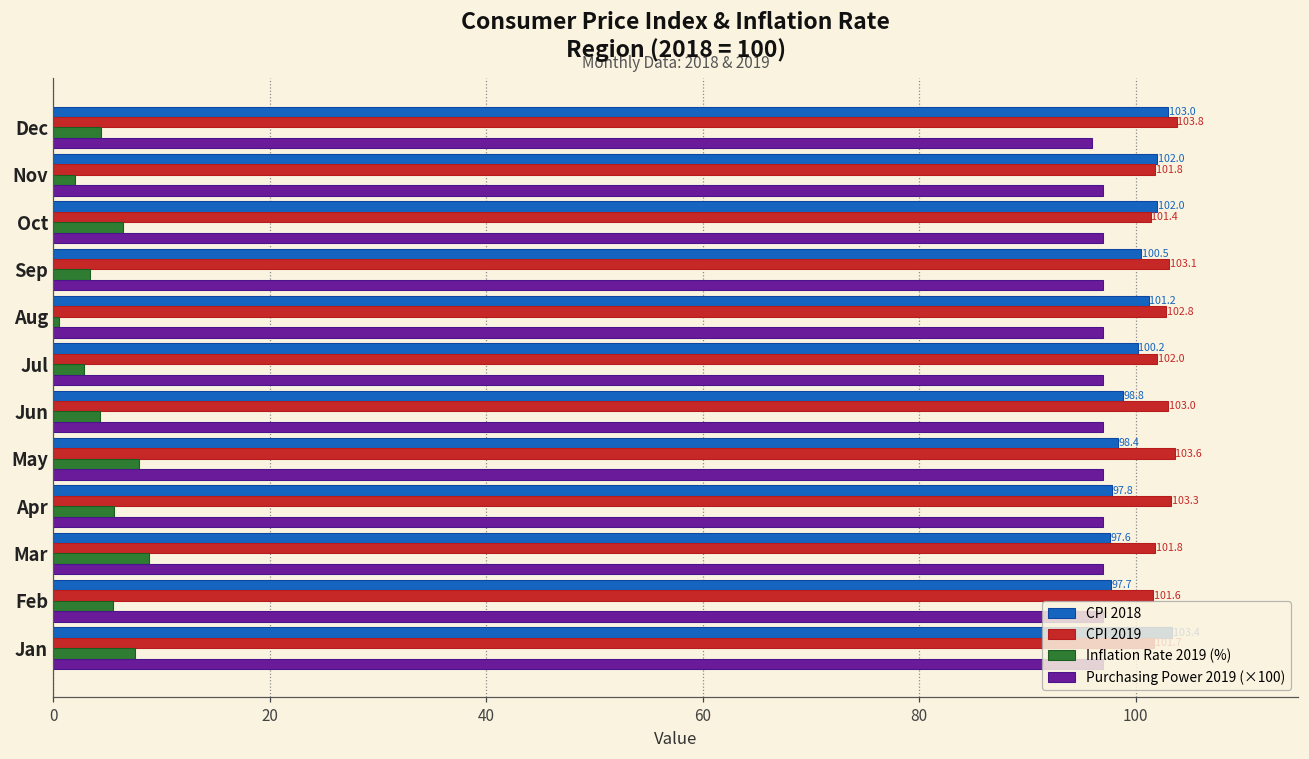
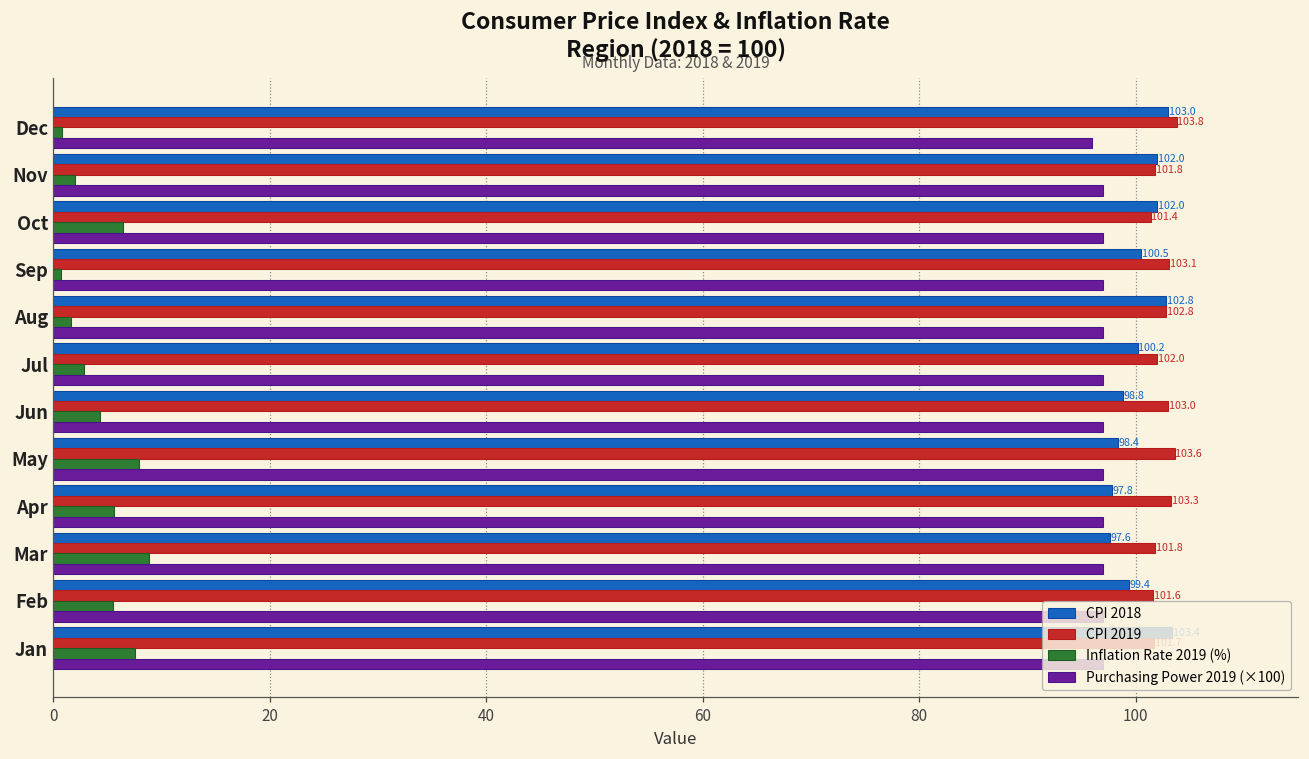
Inflation Rate 2019 (%), Dec: 4 -> 1
Inflation Rate 2019 (%), Sep: 3 -> 1
CPI 2018, Aug: 101.2 -> 102.8
Inflation Rate 2019 (%), Aug: 1 -> 2
CPI 2018, Feb: 97.7 -> 99.4
